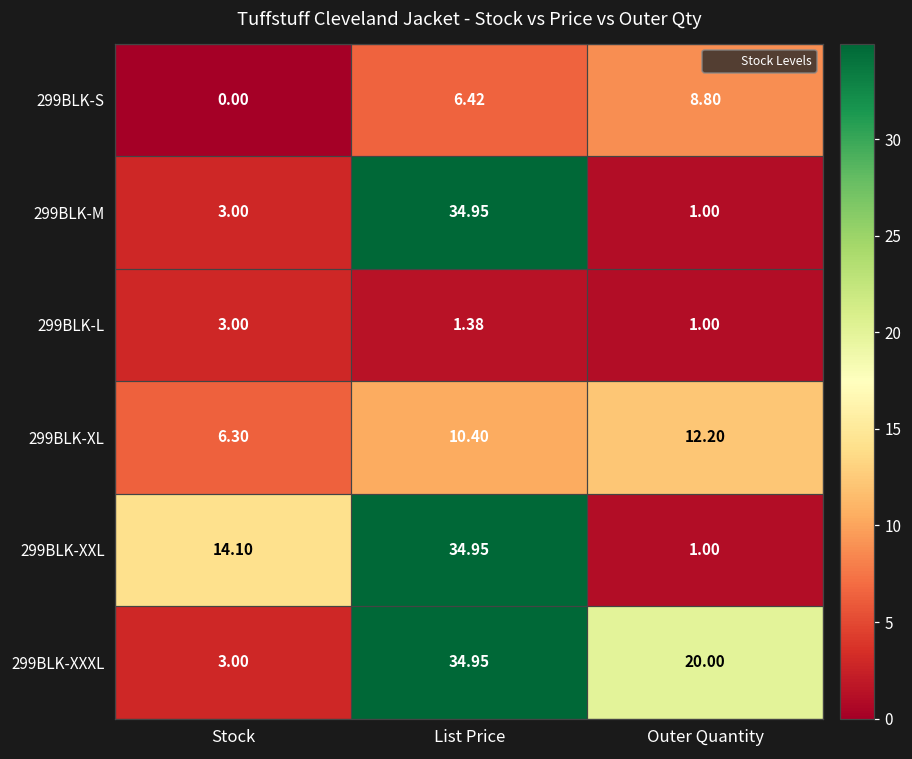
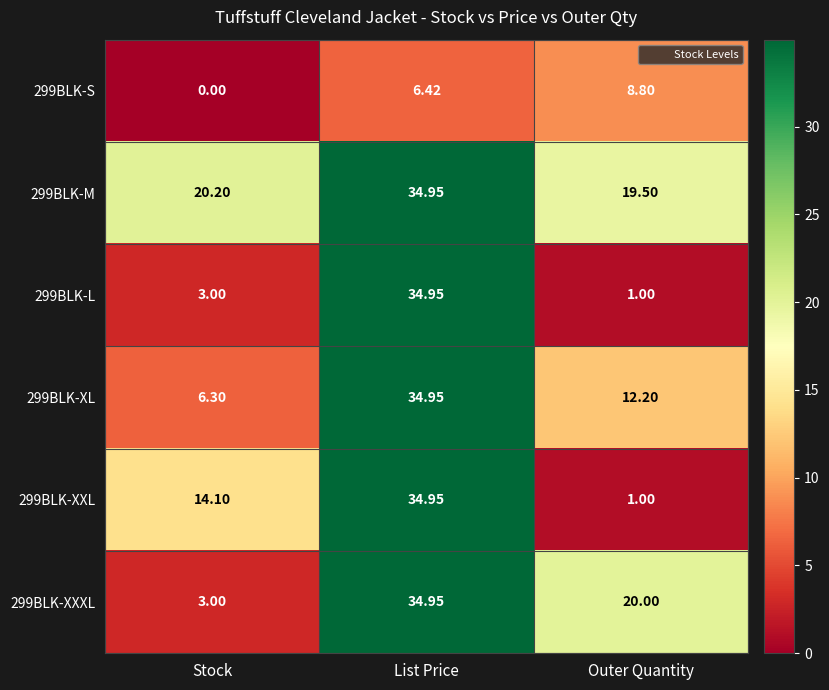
299BLK-M, Stock: 3.00 -> 20.20
299BLK-M, Outer Quantity: 1.00 -> 19.50
299BLK-L, List Price: 1.38 -> 34.95
299BLK-XL, List Price: 10.40 -> 34.95
